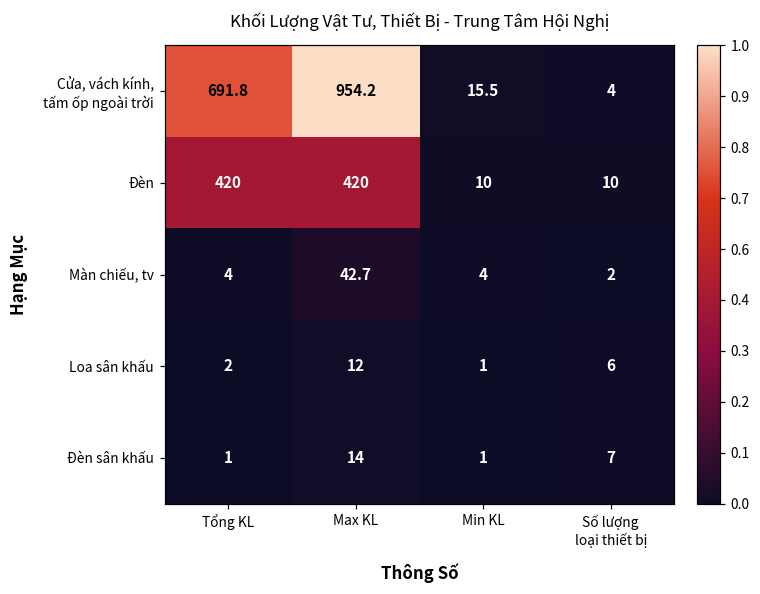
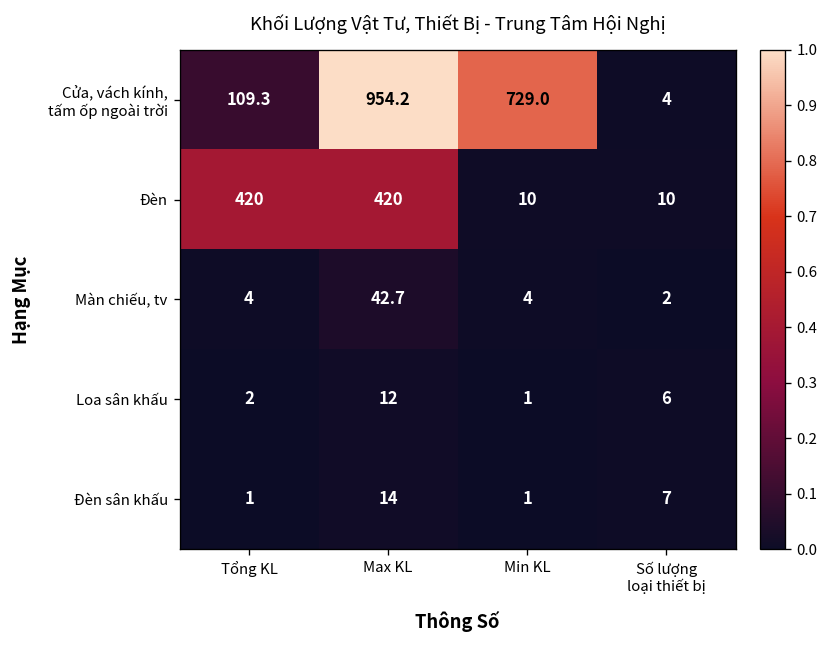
Cửa, vách kính, tấm ốp ngoài trời, Tổng KL: 691.8 -> 109.3
Cửa, vách kính, tấm ốp ngoài trời, Min KL: 15.5 -> 729.0
